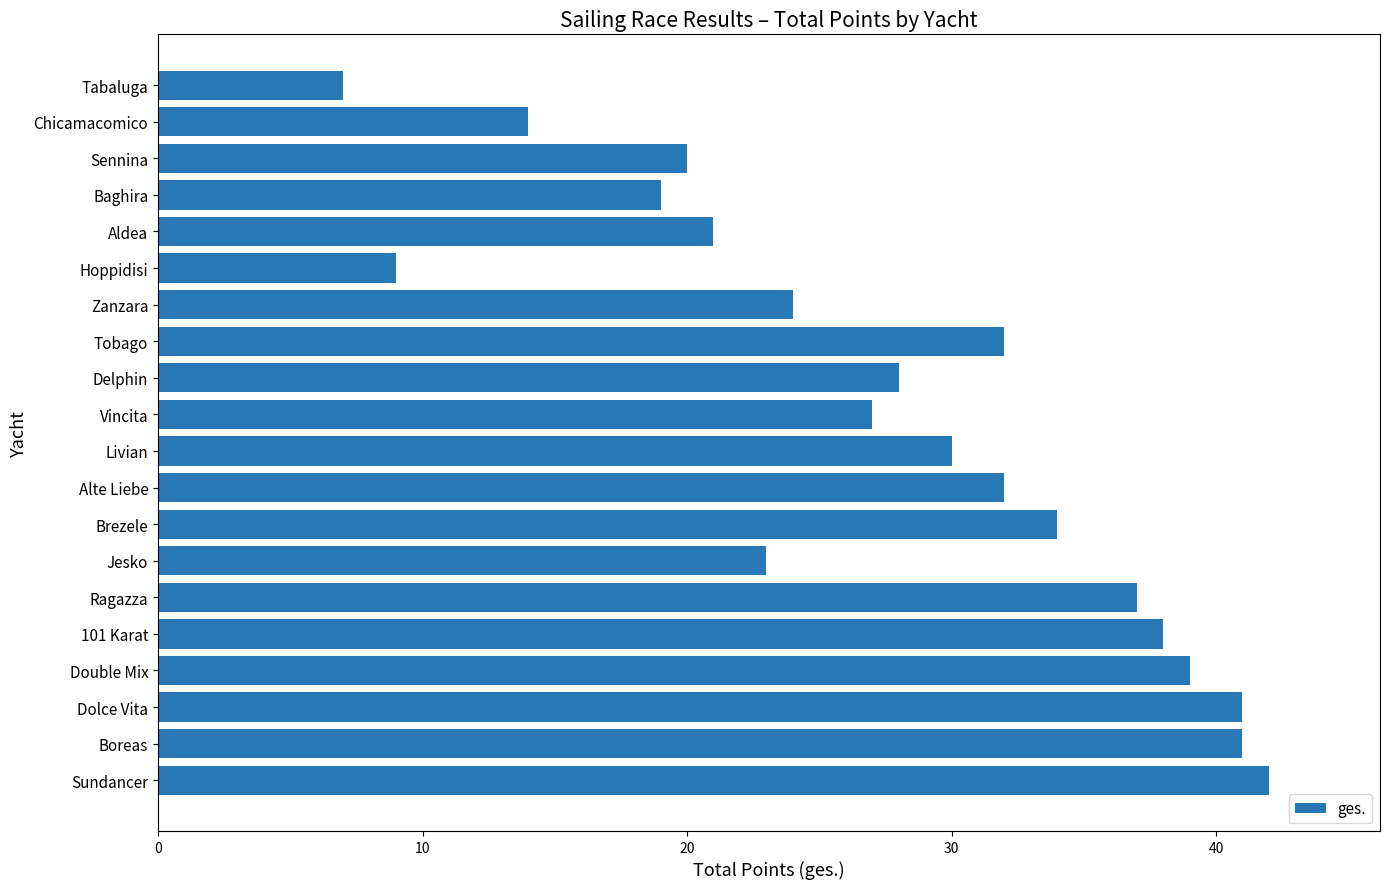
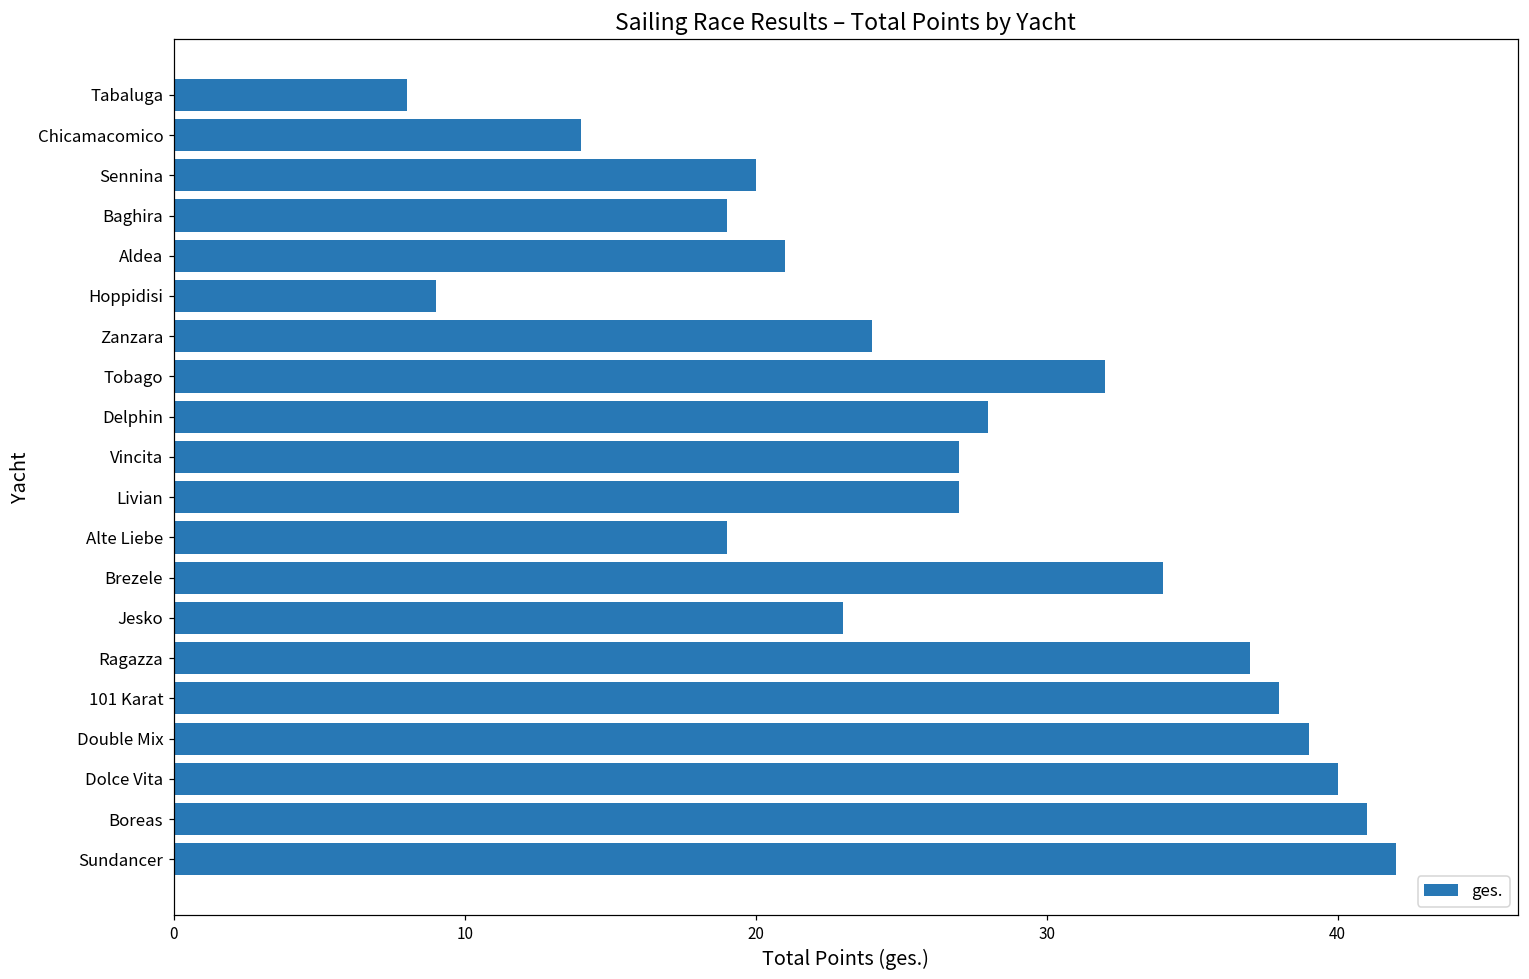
Tabaluga: 7 -> 8
Livian: 30 -> 27
Alte Liebe: 32 -> 19
Dolce Vita: 41 -> 40
